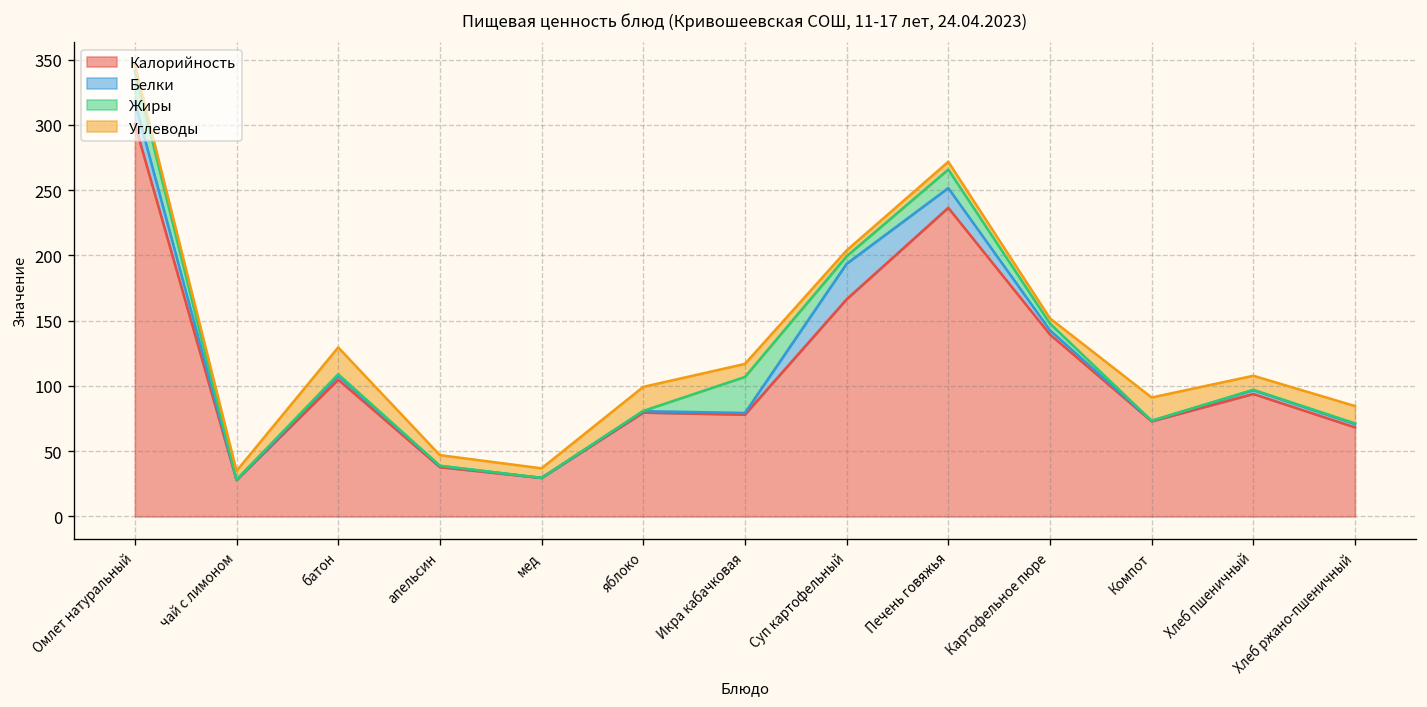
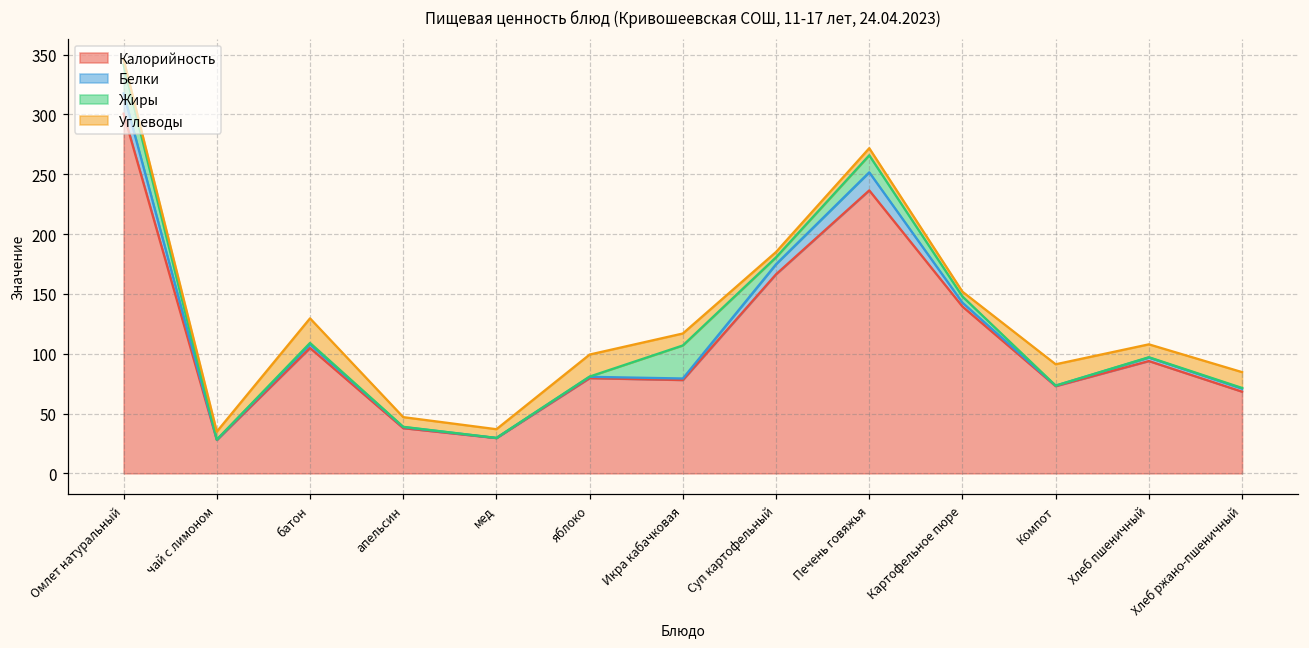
Белки, Суп картофельный: 27 -> 8
